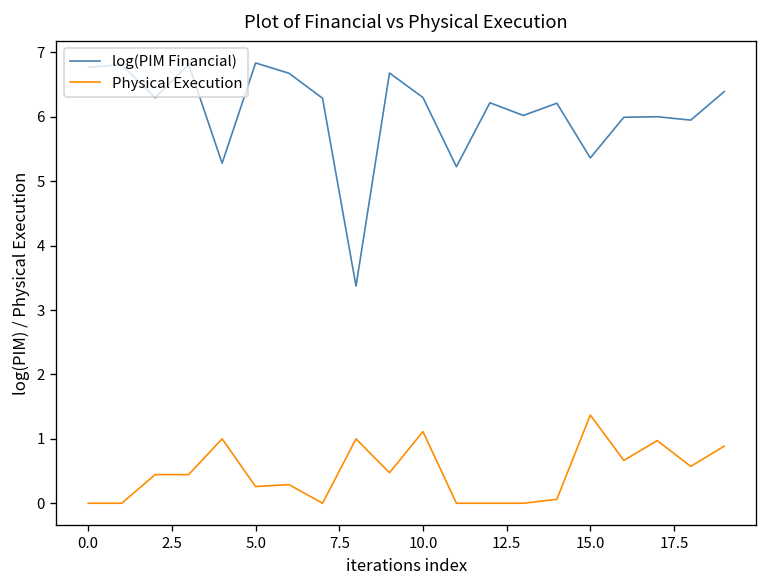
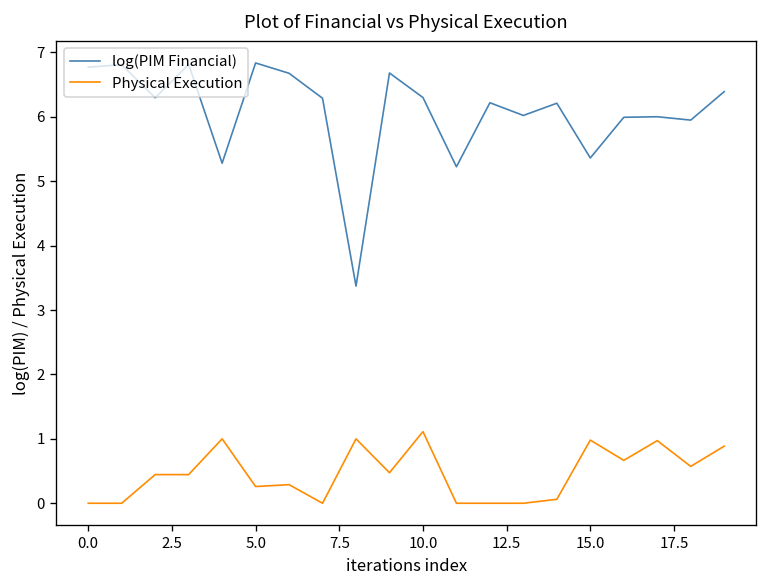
Physical Execution, 15.0: 1.4 -> 1.0
